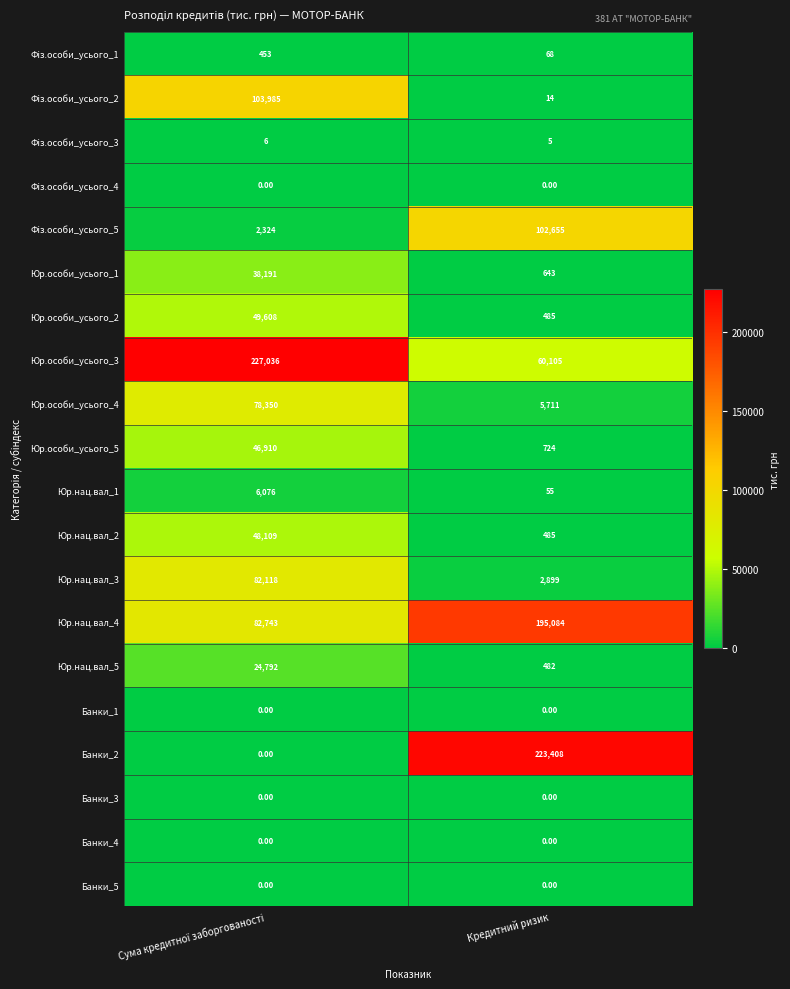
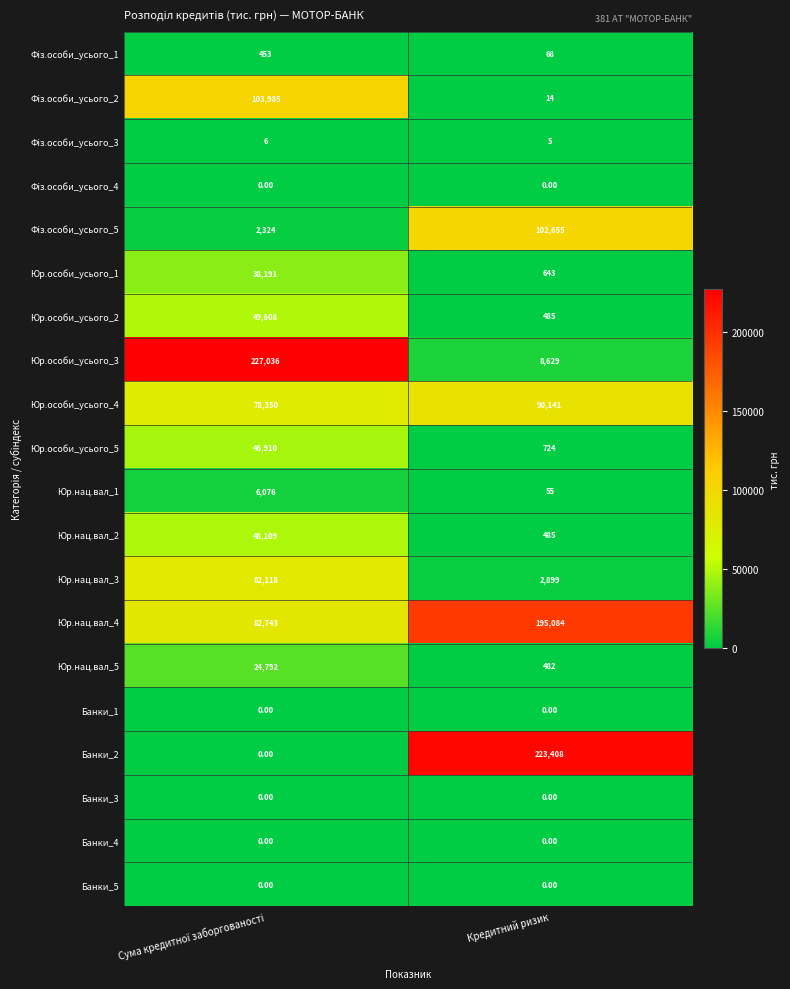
Юр.особи_усього_3, Кредитний ризик: 60,105 -> 8,629
Юр.особи_усього_4, Кредитний ризик: 5,711 -> 90,141
